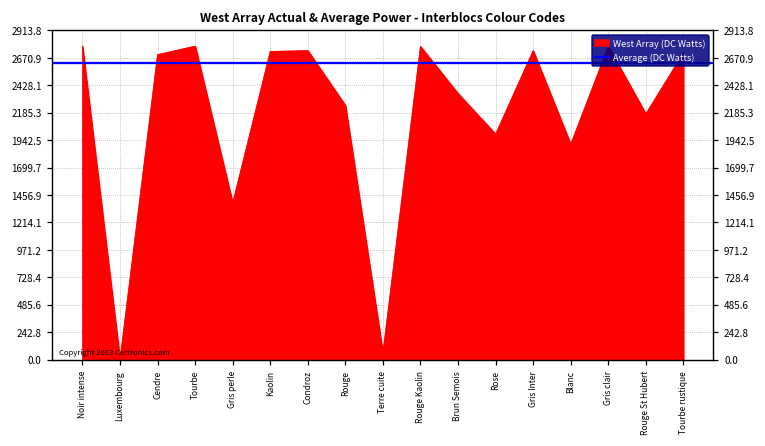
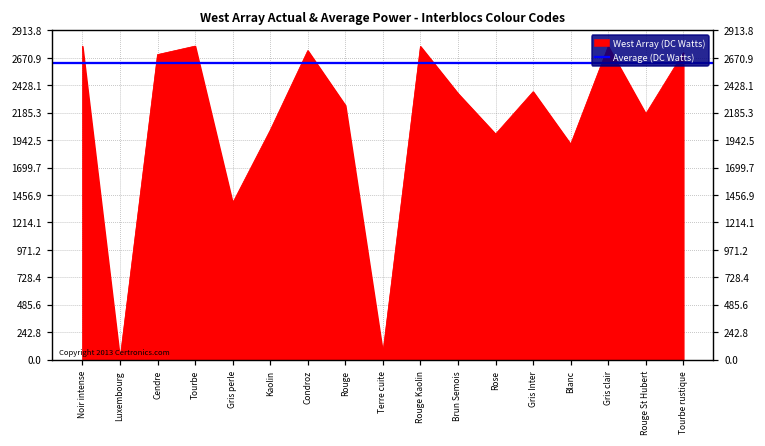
Kaolin: 2730 -> 2030
Gris Inter: 2740 -> 2370
